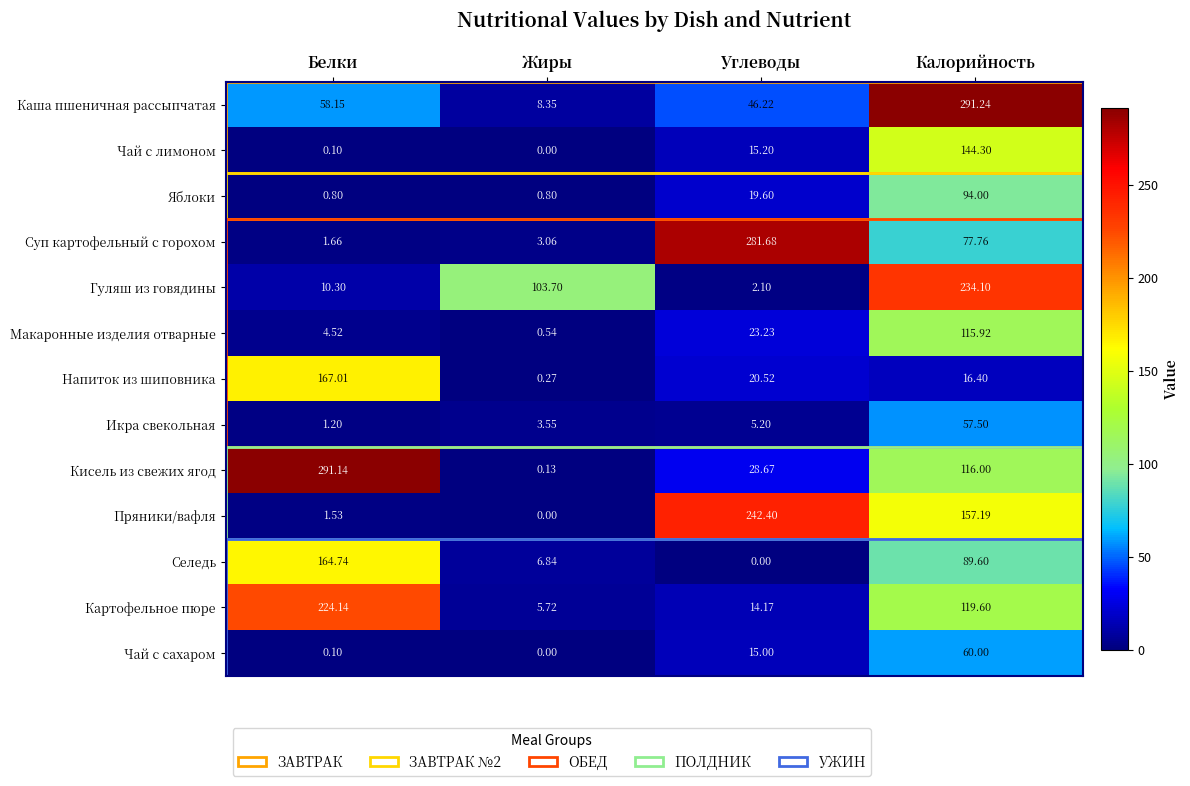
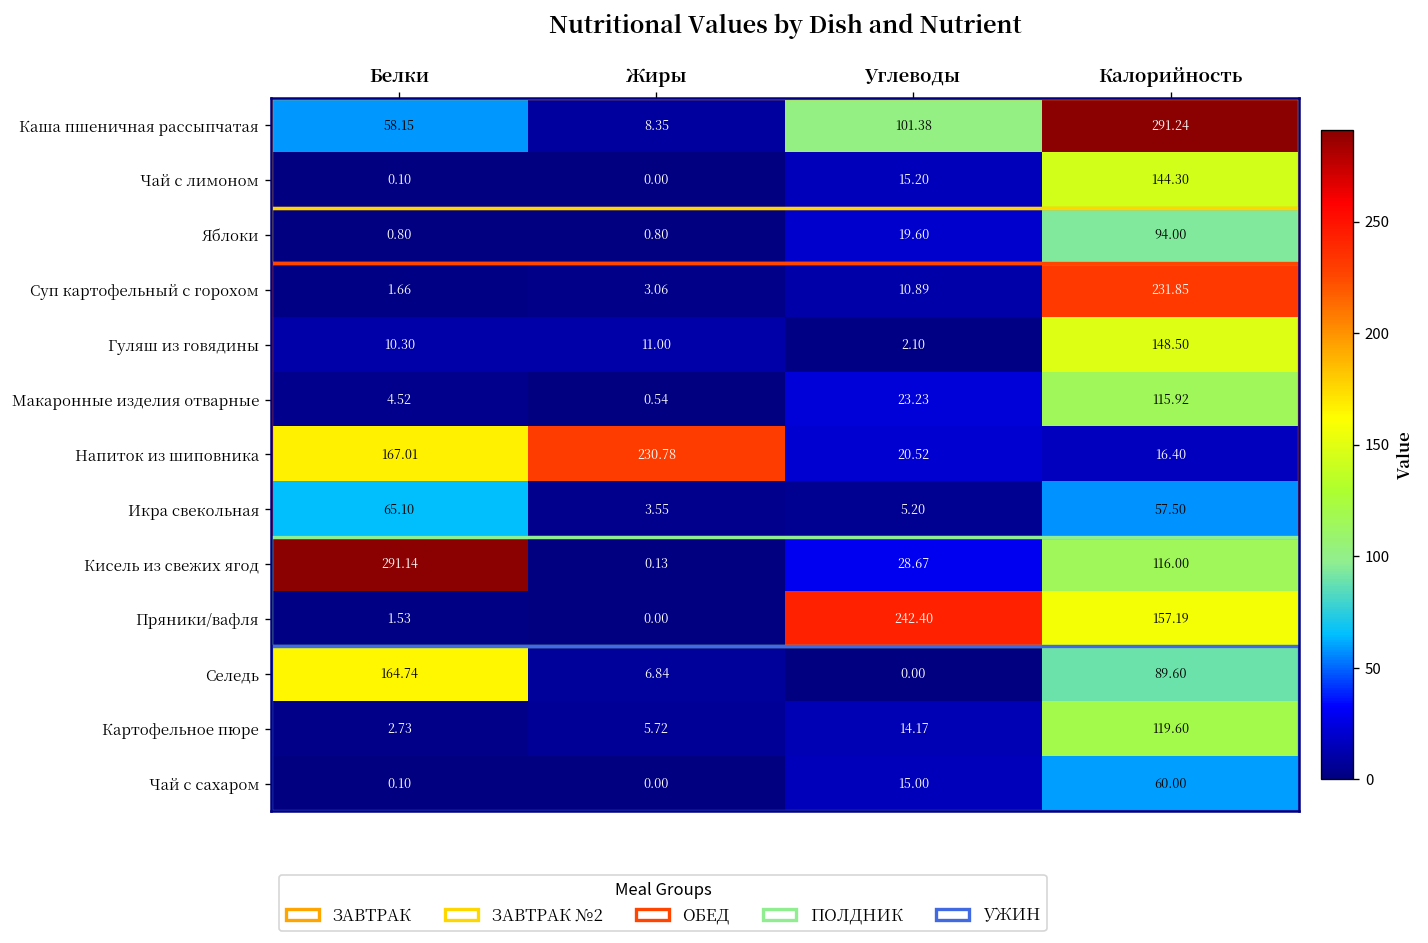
Каша пшеничная рассыпчатая, Углеводы: 46.22 -> 101.38
Суп картофельный с горохом, Углеводы: 281.68 -> 10.89
Суп картофельный с горохом, Калорийность: 77.76 -> 231.85
Гуляш из говядины, Жиры: 103.70 -> 11.00
Гуляш из говядины, Калорийность: 234.10 -> 148.50
Напиток из шиповника, Жиры: 0.27 -> 230.78
Икра свекольная, Белки: 1.20 -> 65.10
Картофельное пюре, Белки: 224.14 -> 2.73
